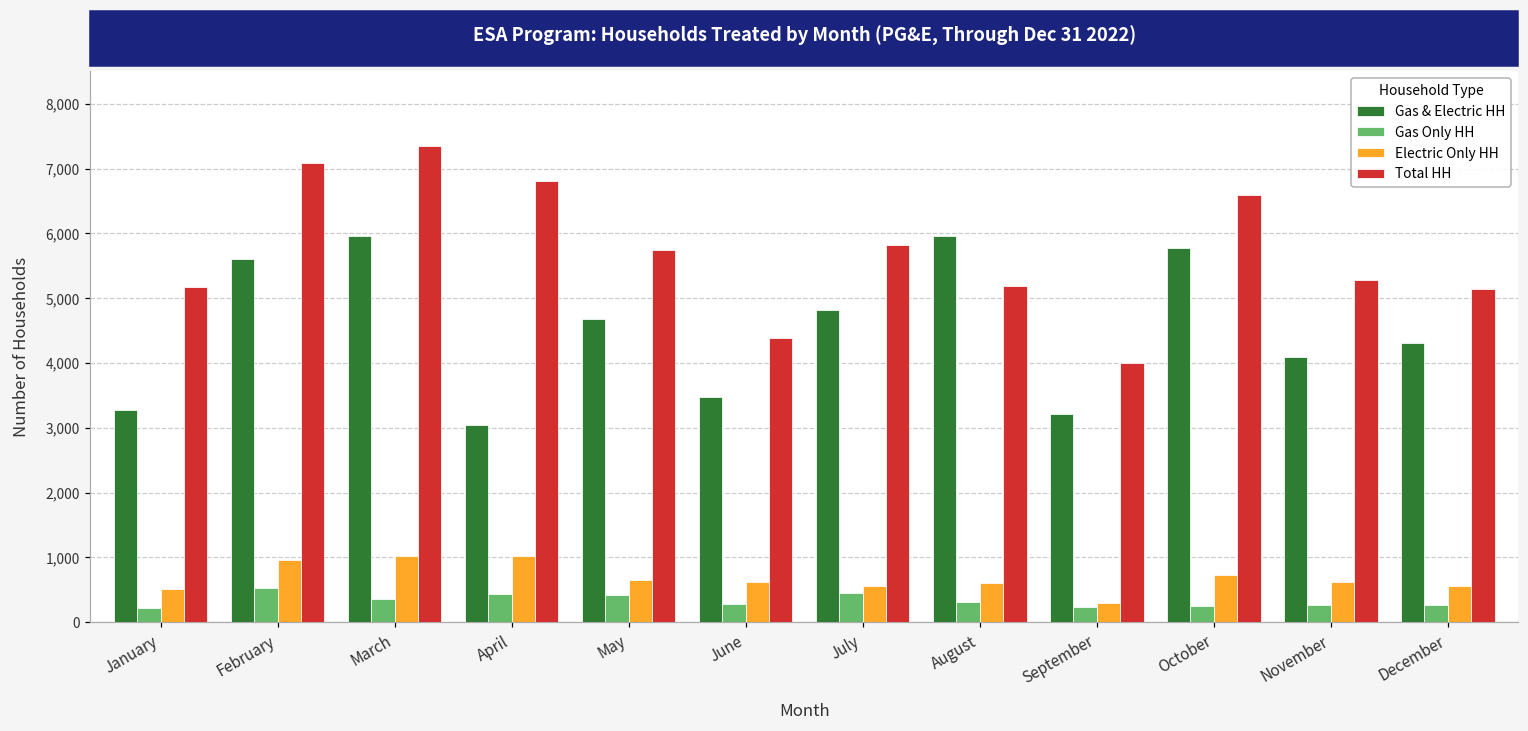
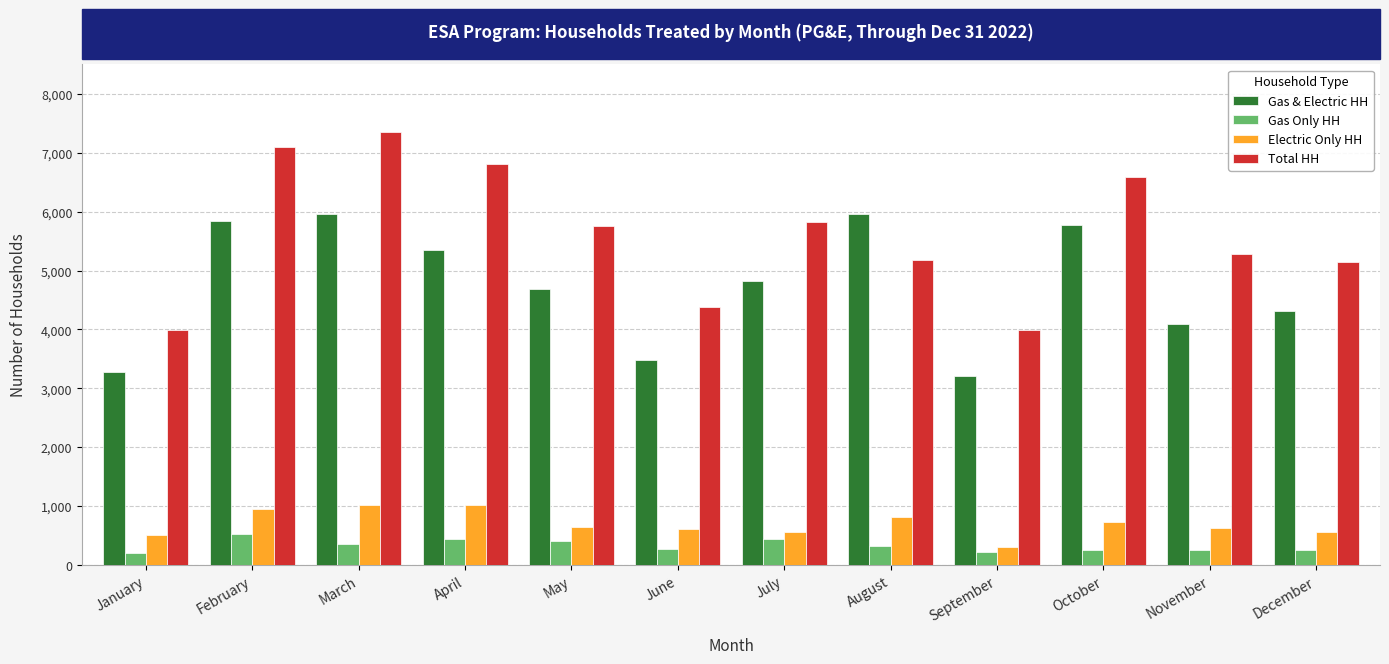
Total HH, January: 5,200 -> 4,000
Gas & Electric HH, February: 5,600 -> 5,800
Gas & Electric HH, April: 3,000 -> 5,300
Electric Only HH, August: 600 -> 800
